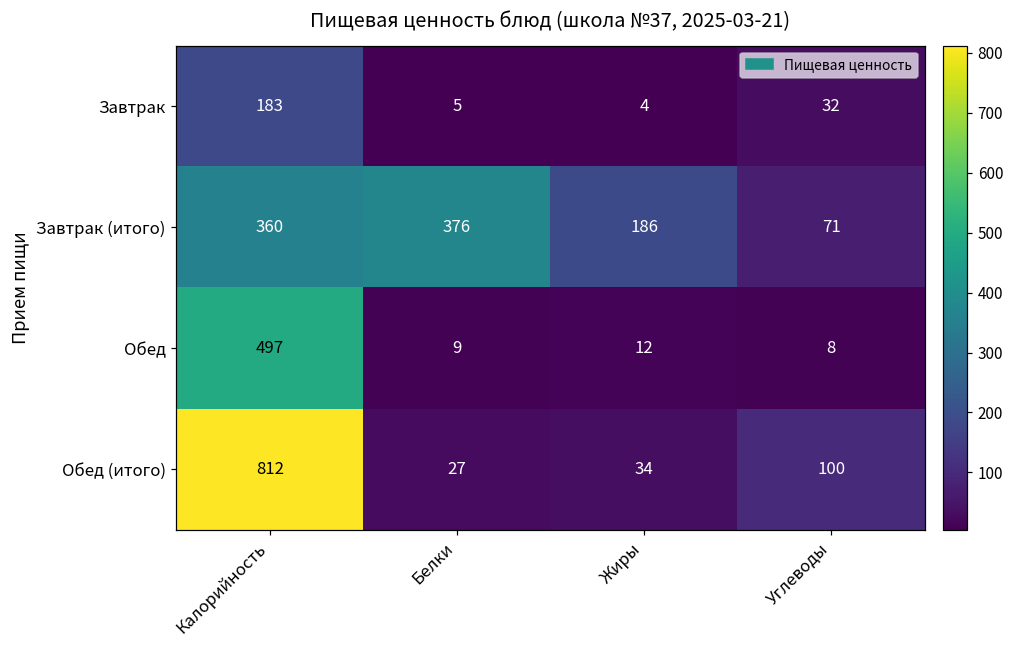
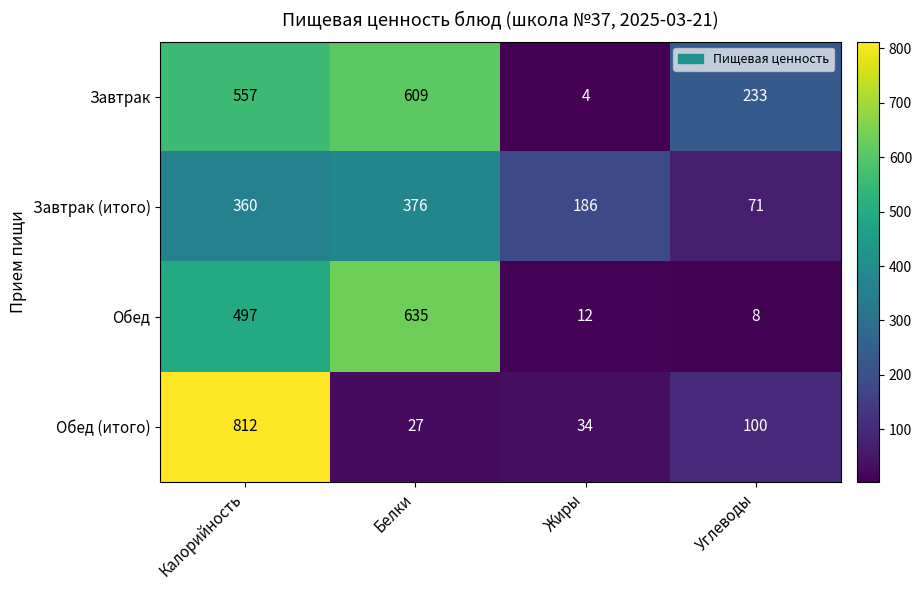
Завтрак, Калорийность: 183 -> 557
Завтрак, Белки: 5 -> 609
Завтрак, Углеводы: 32 -> 233
Обед, Белки: 9 -> 635
